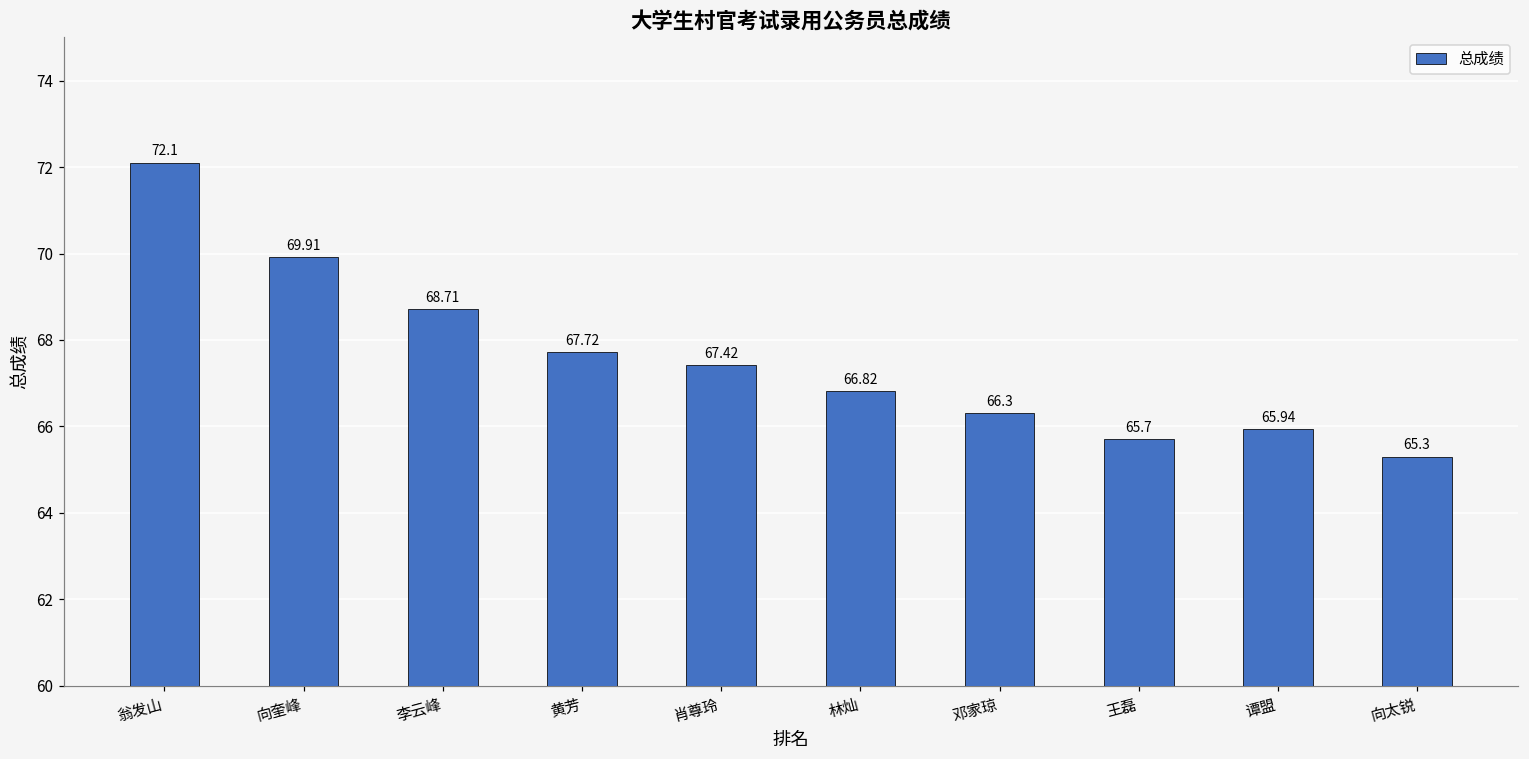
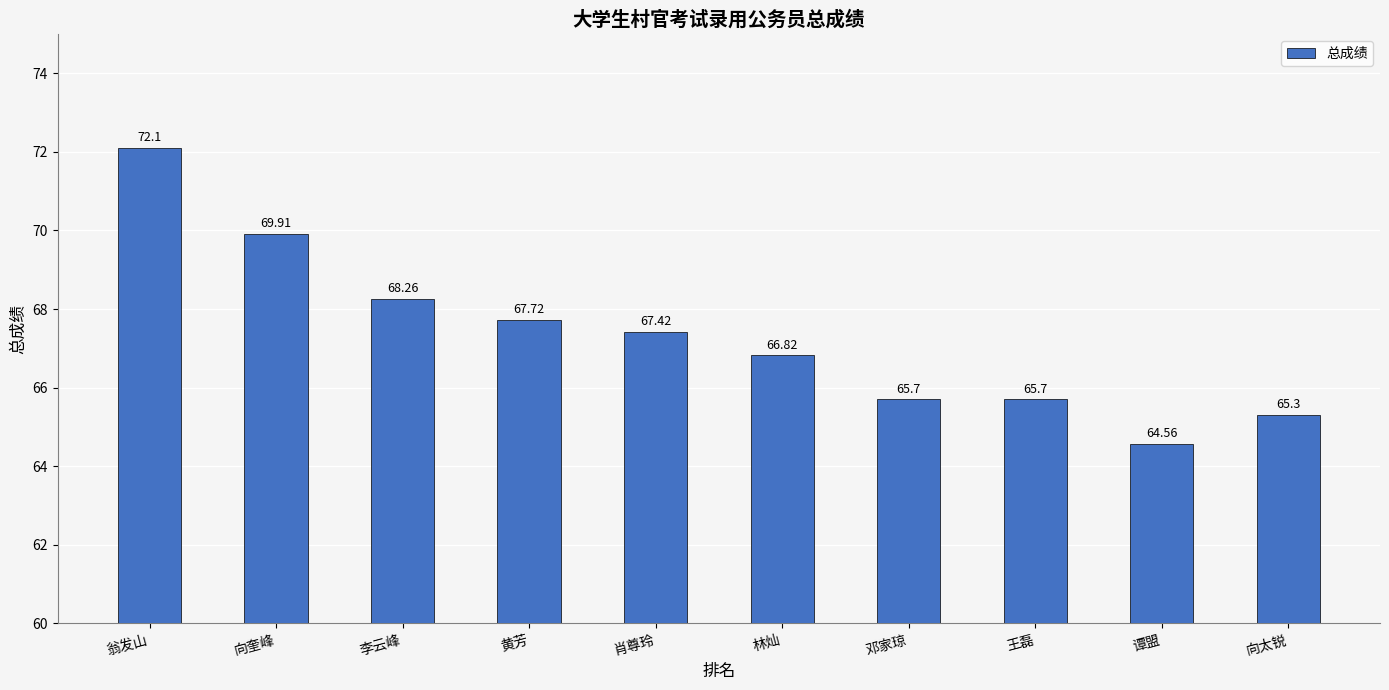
李云峰: 68.71 -> 68.26
邓家琼: 66.3 -> 65.7
谭盟: 65.94 -> 64.56
